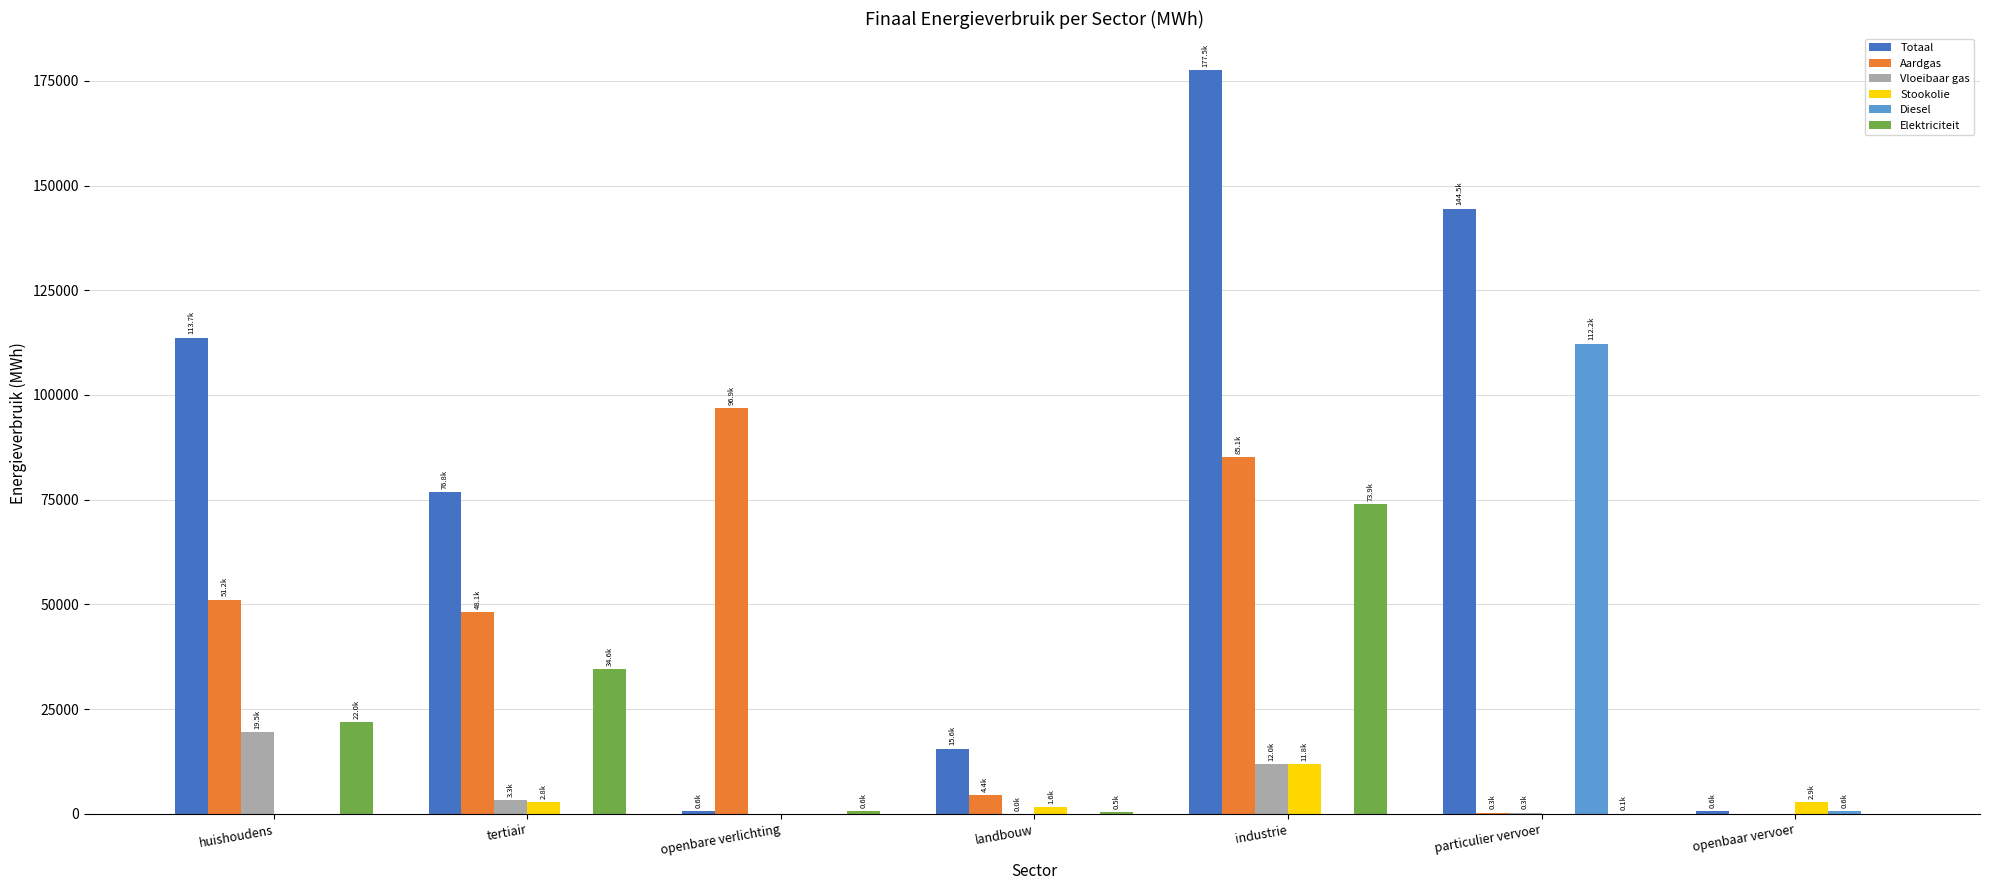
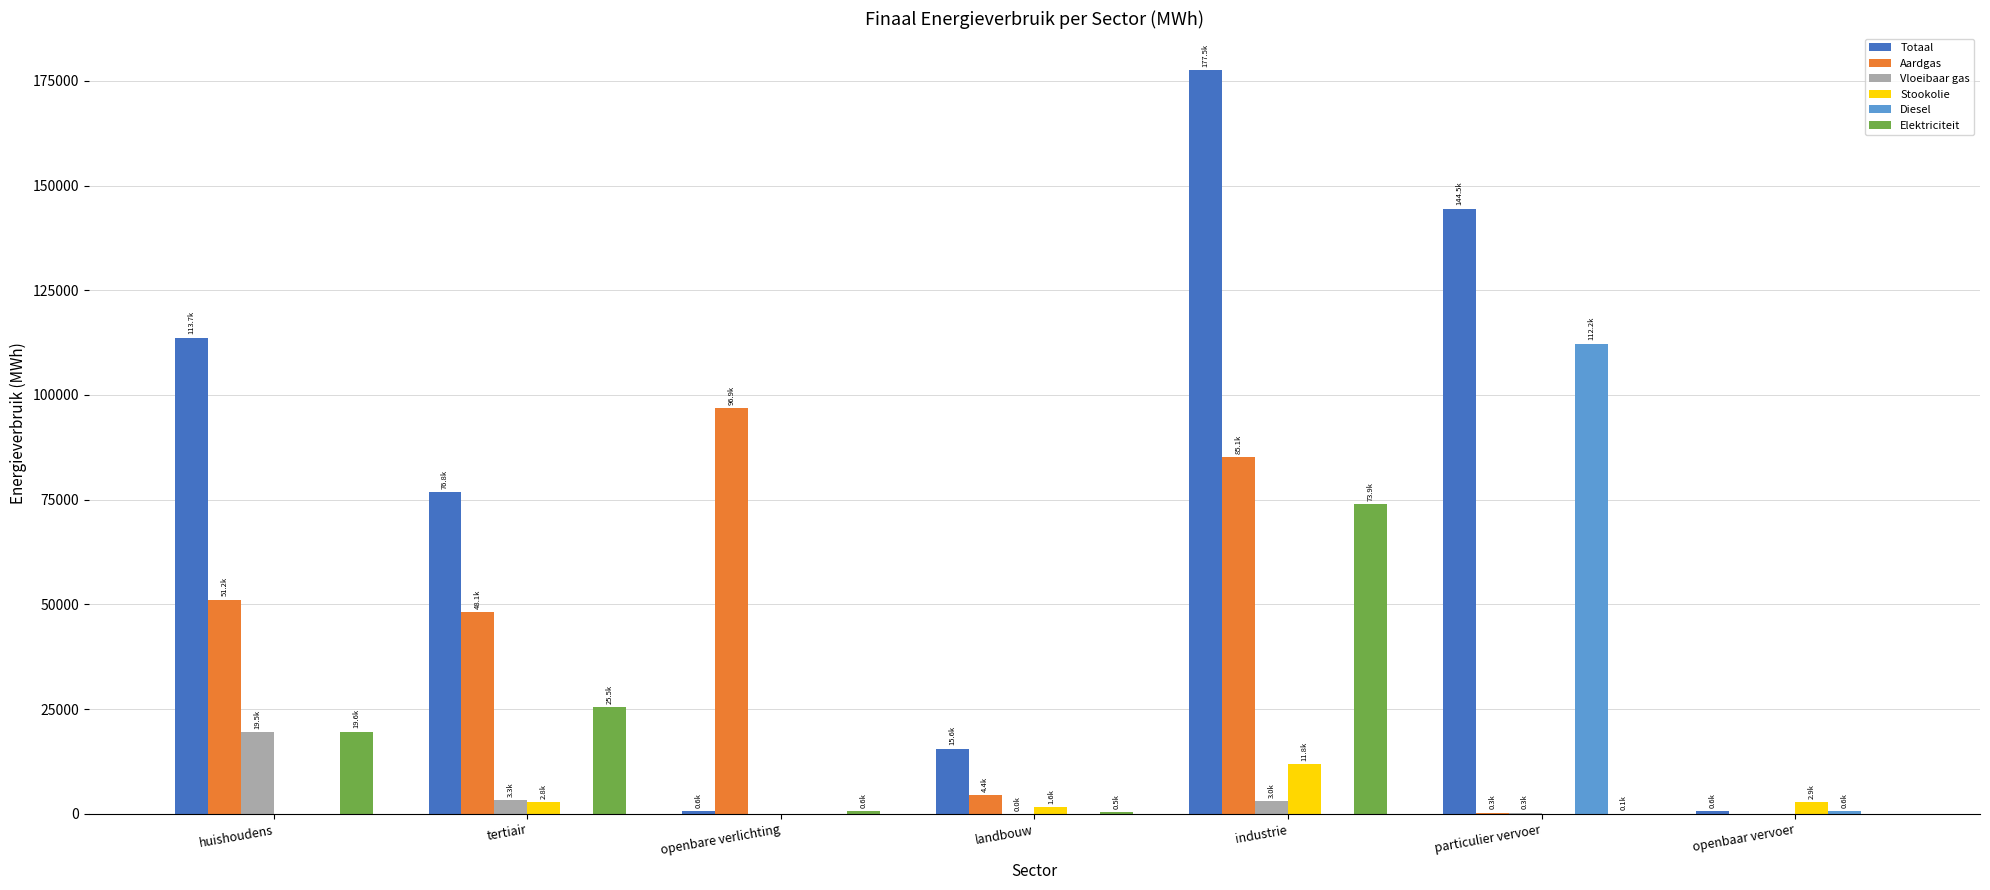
Elektriciteit, huishoudens: 22.0k -> 19.6k
Elektriciteit, tertiair: 34.6k -> 25.5k
Vloeibaar gas, industrie: 12.0k -> 3.0k
